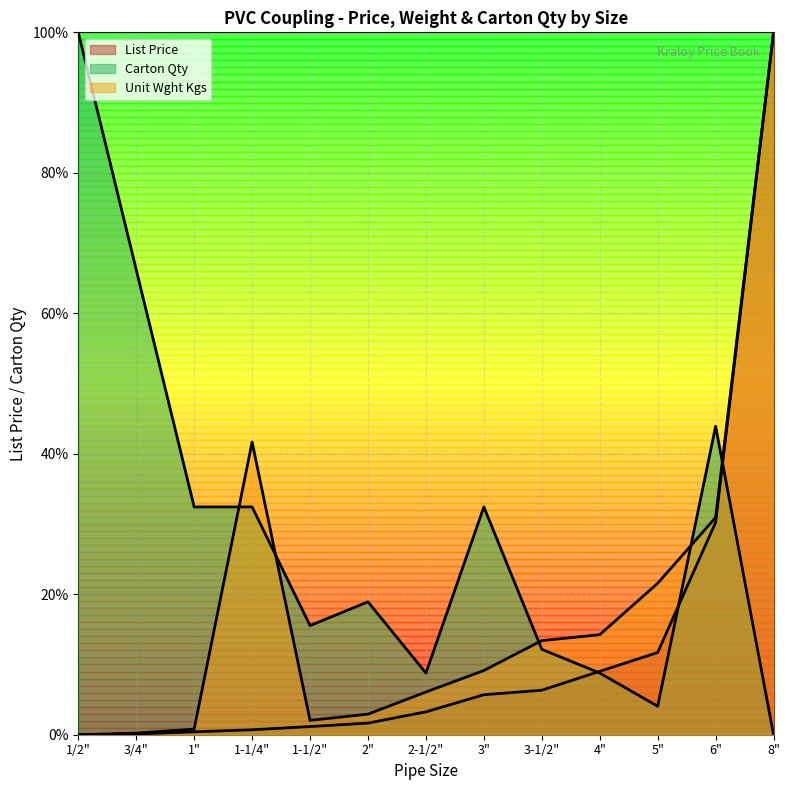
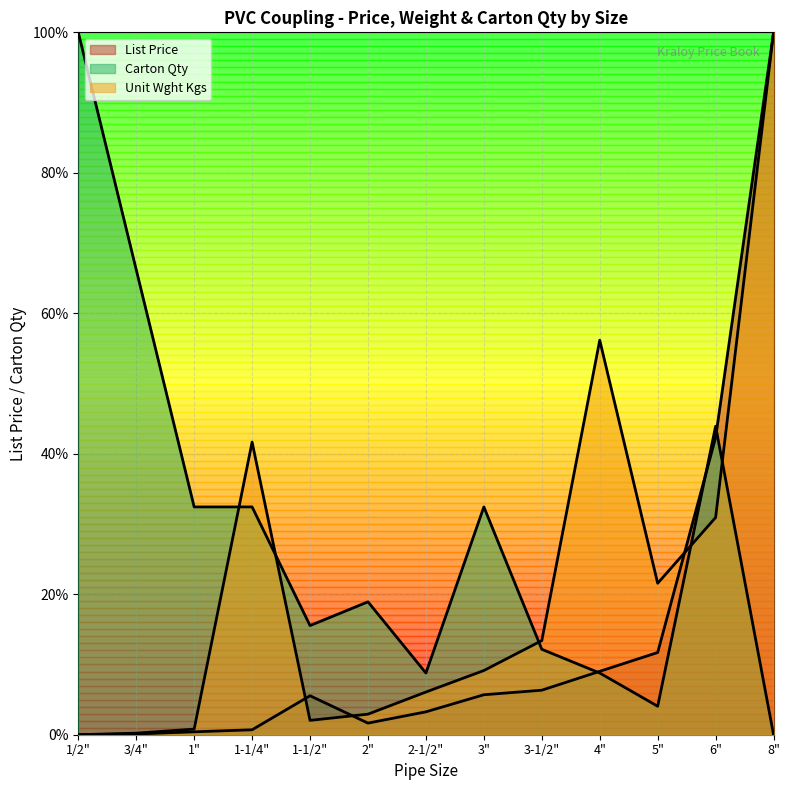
List Price, 1-1/2": 1% -> 6%
Unit Wght Kgs, 4": 14% -> 56%
List Price, 6": 30% -> 42%
